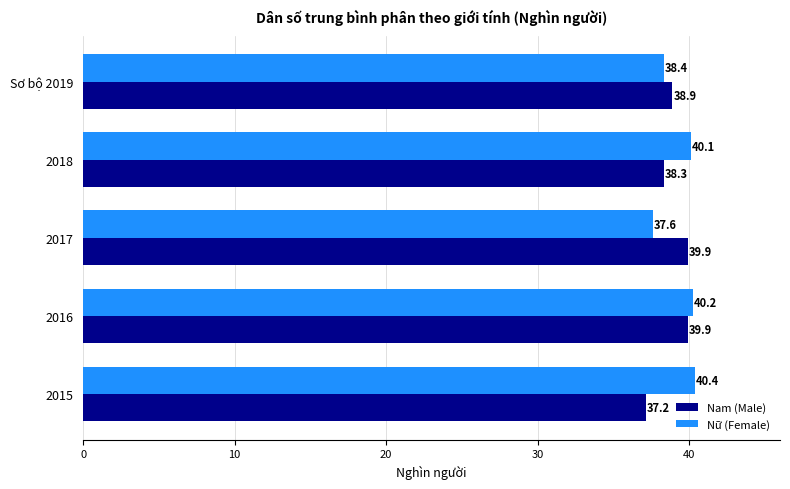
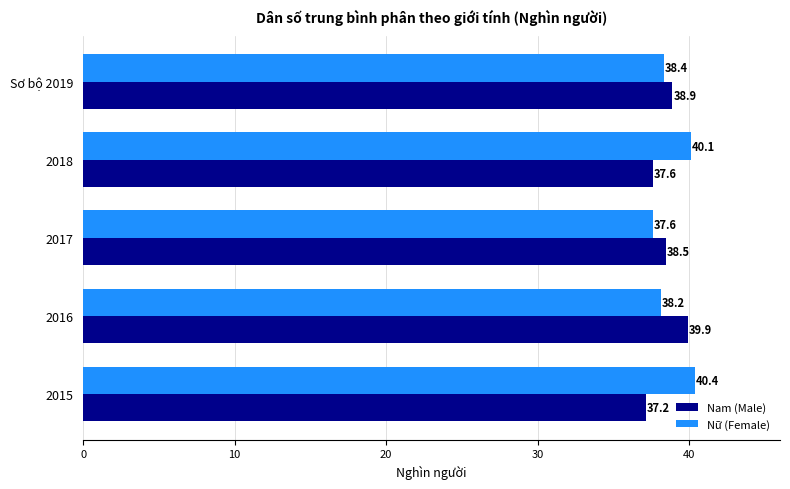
Nam (Male), 2018: 38.3 -> 37.6
Nam (Male), 2017: 39.9 -> 38.5
Nữ (Female), 2016: 40.2 -> 38.2
